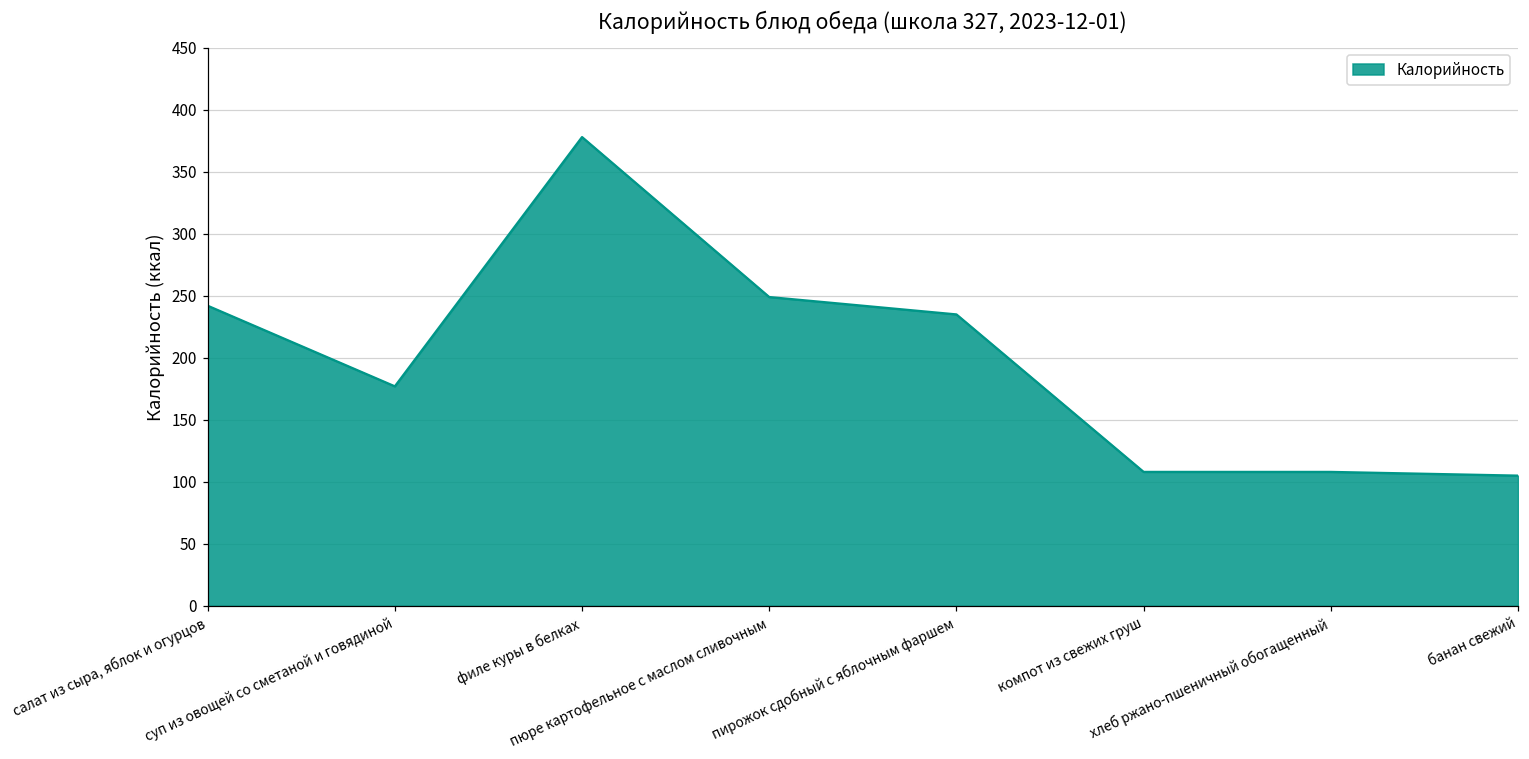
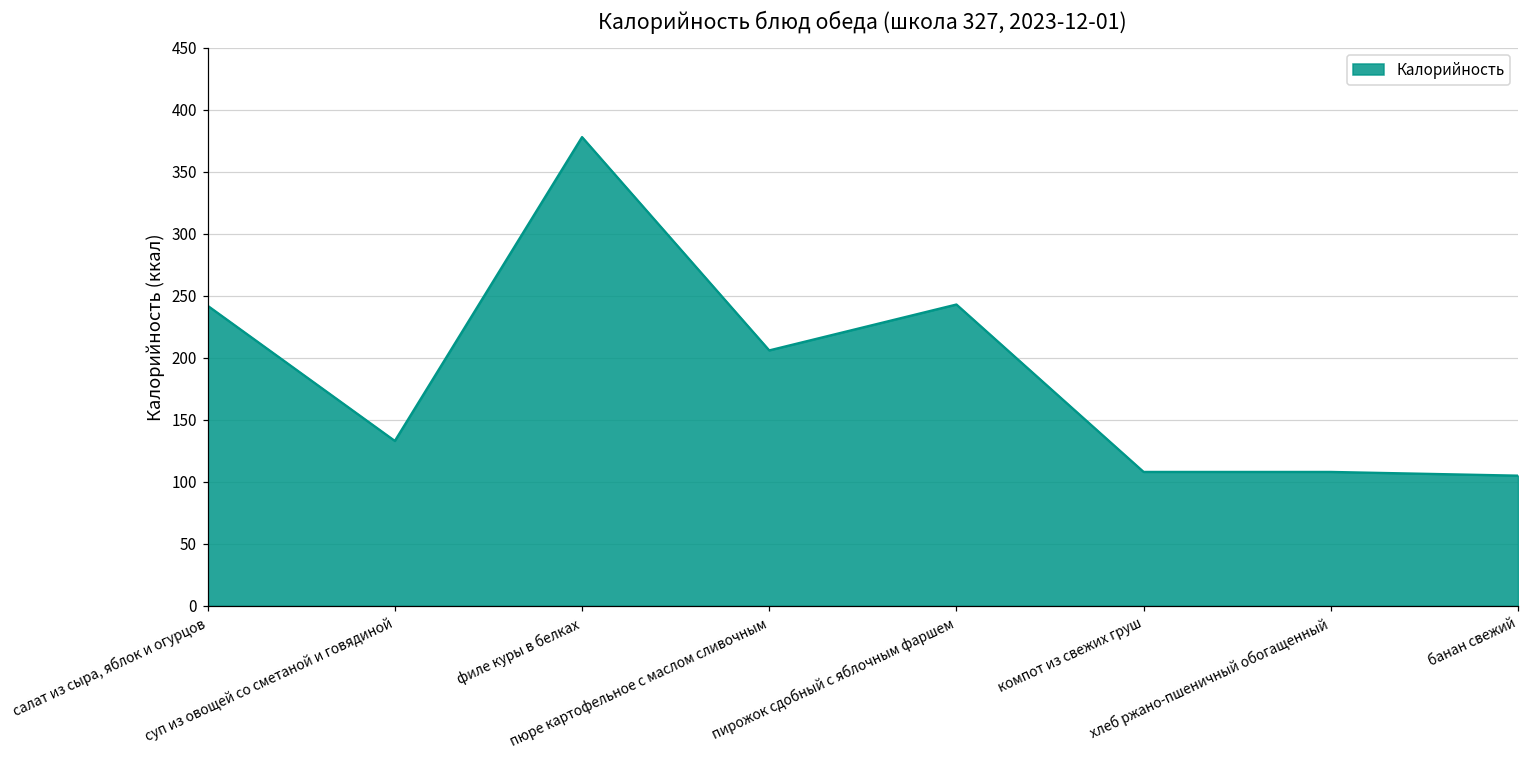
суп из овощей со сметаной и говядиной: 177 -> 133
пюре картофельное с маслом сливочным: 249 -> 206
пирожок сдобный с яблочным фаршем: 235 -> 243
